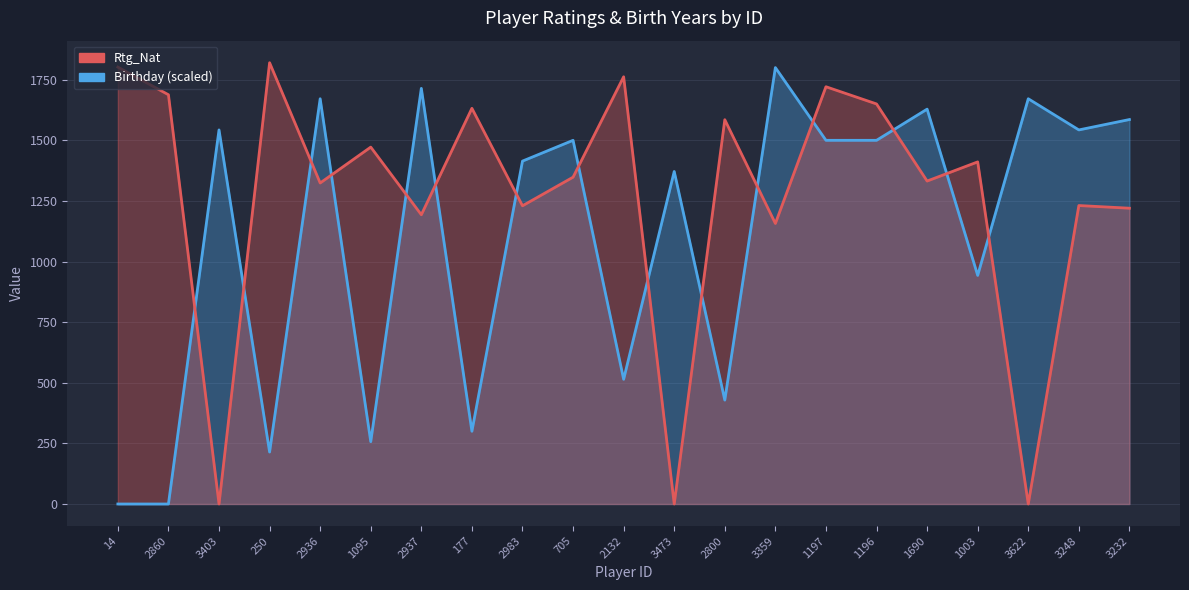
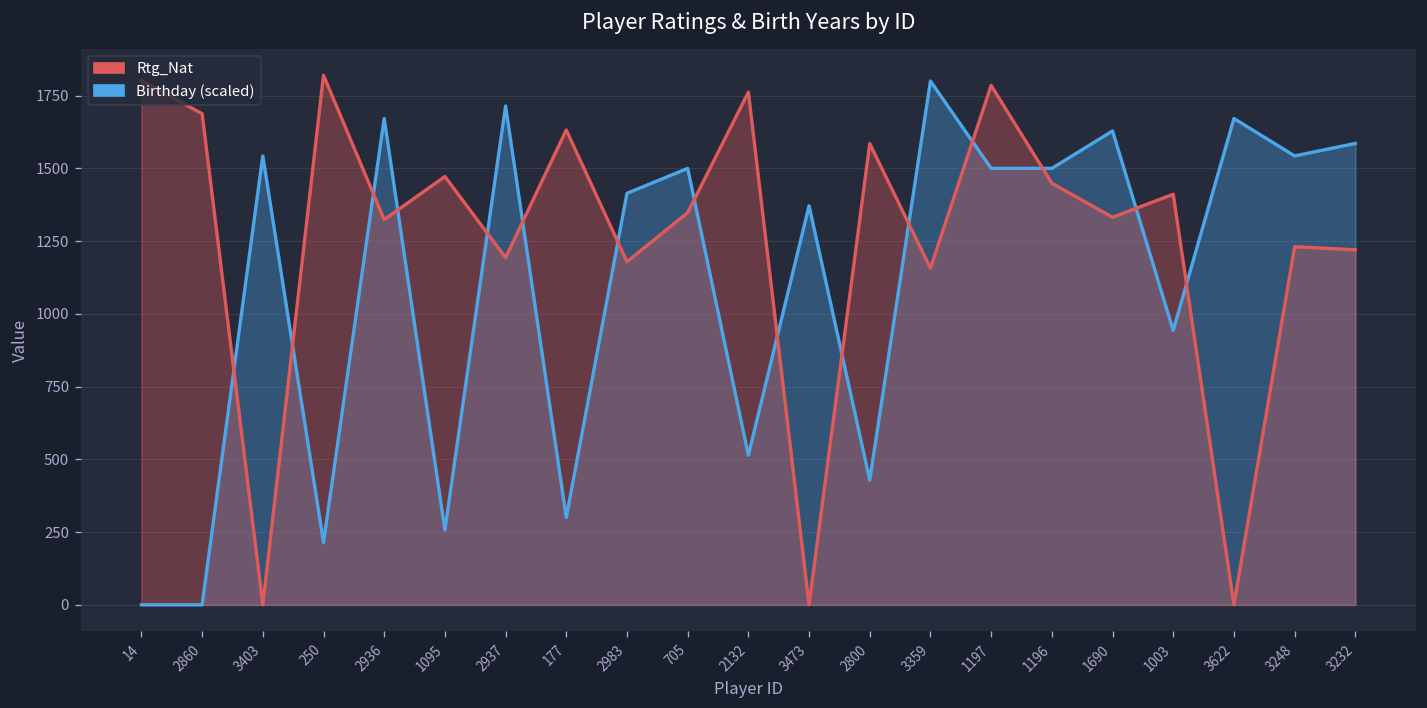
Rtg_Nat, 2983: 1230 -> 1180
Rtg_Nat, 1197: 1720 -> 1790
Rtg_Nat, 1196: 1650 -> 1450
